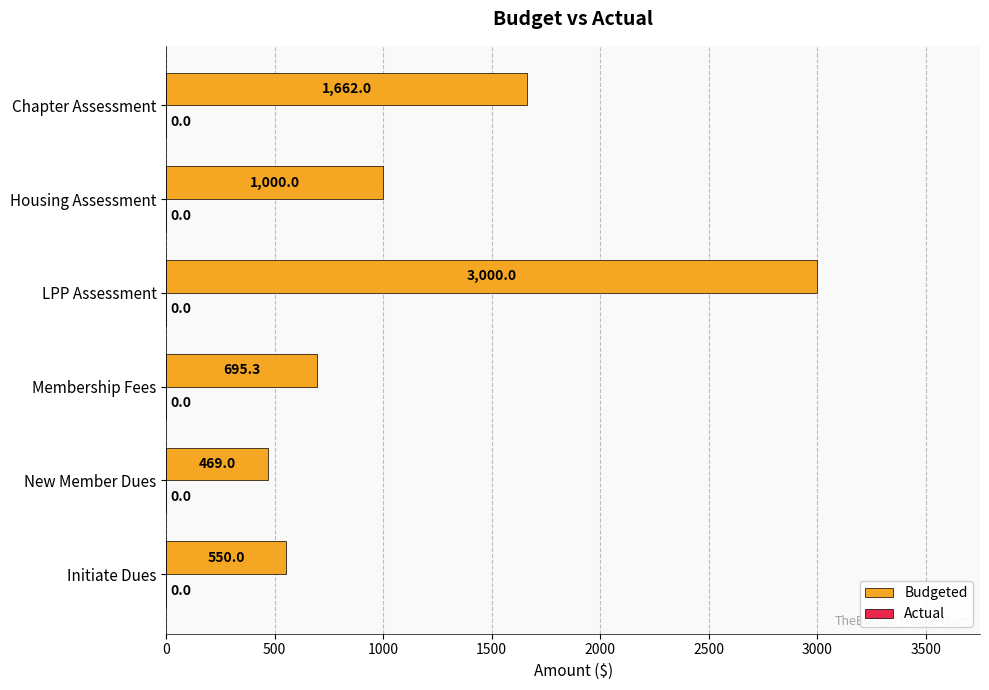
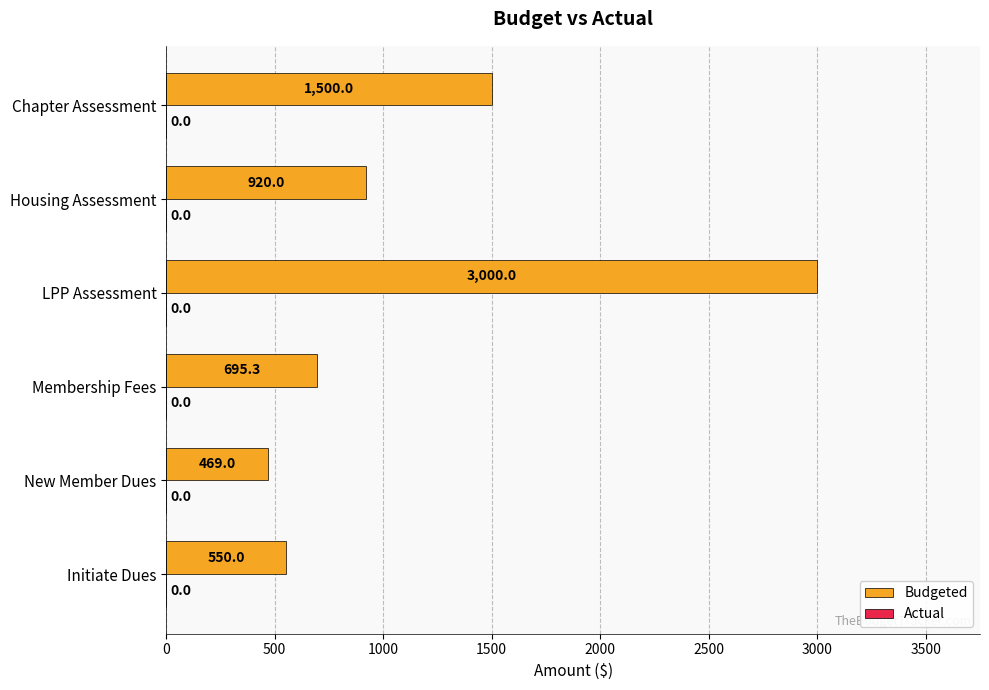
Budgeted, Chapter Assessment: 1,662.0 -> 1,500.0
Budgeted, Housing Assessment: 1,000.0 -> 920.0
